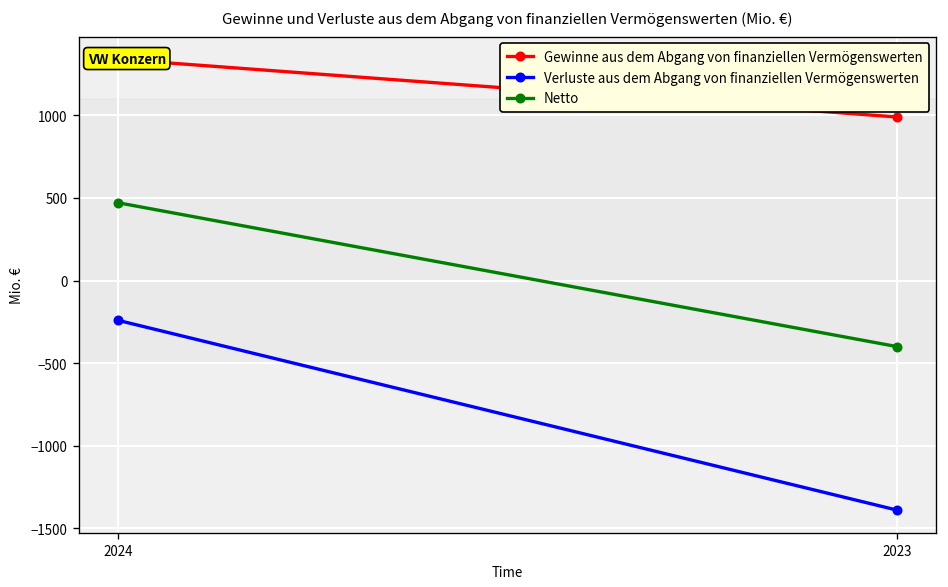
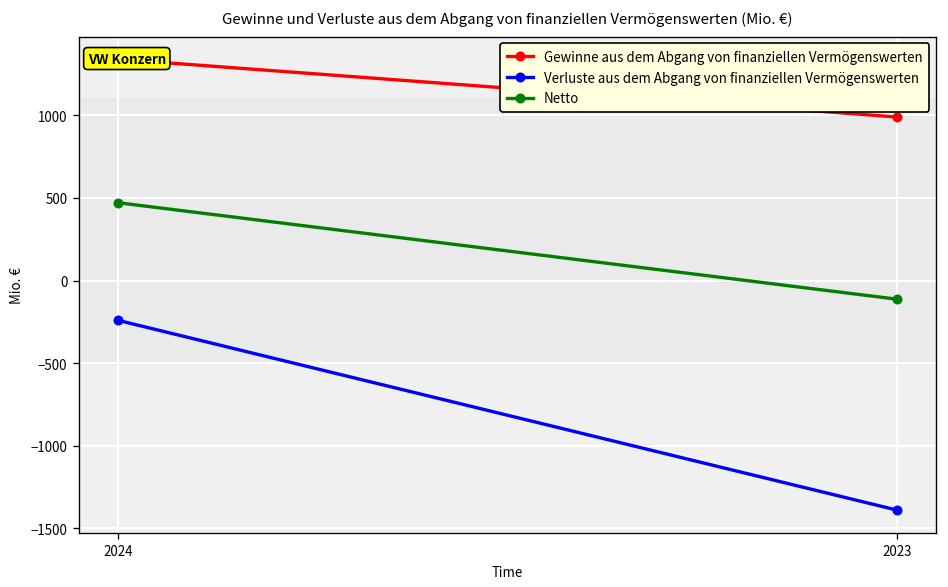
Netto, 2023: -400 -> -110
